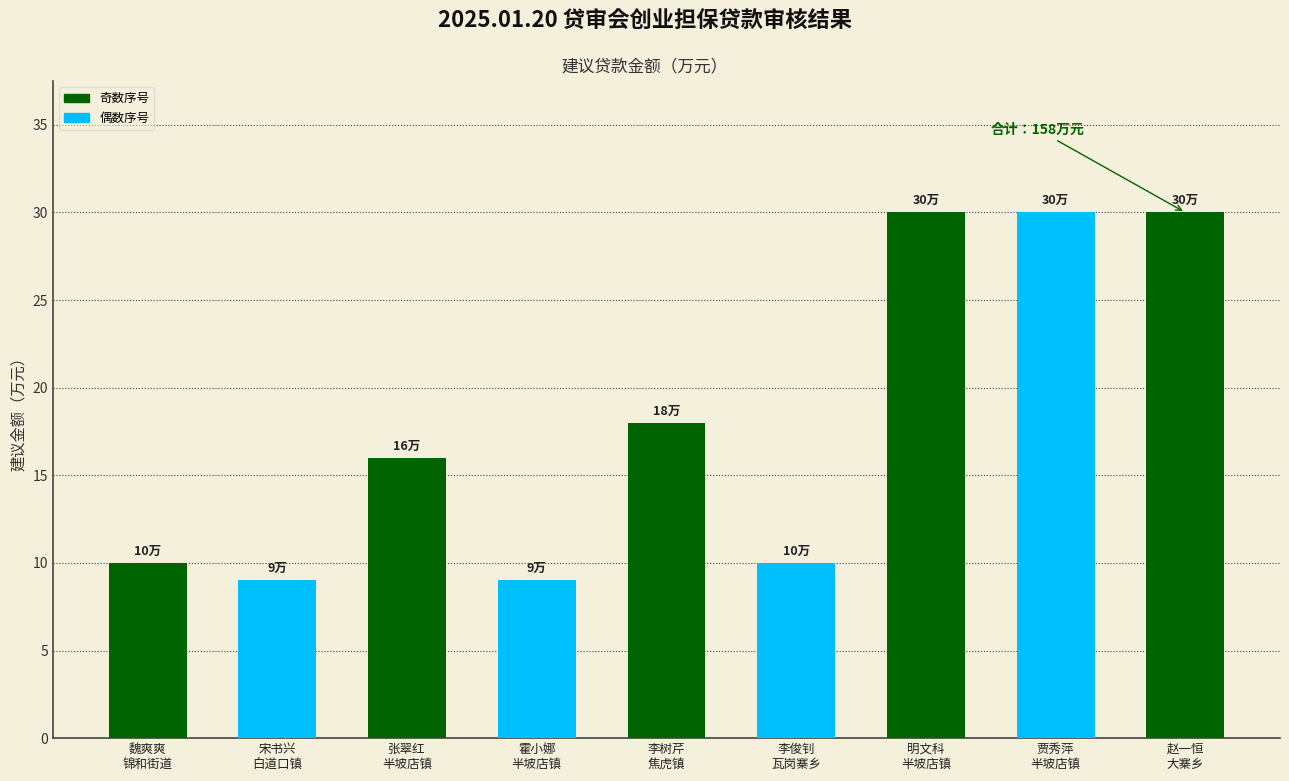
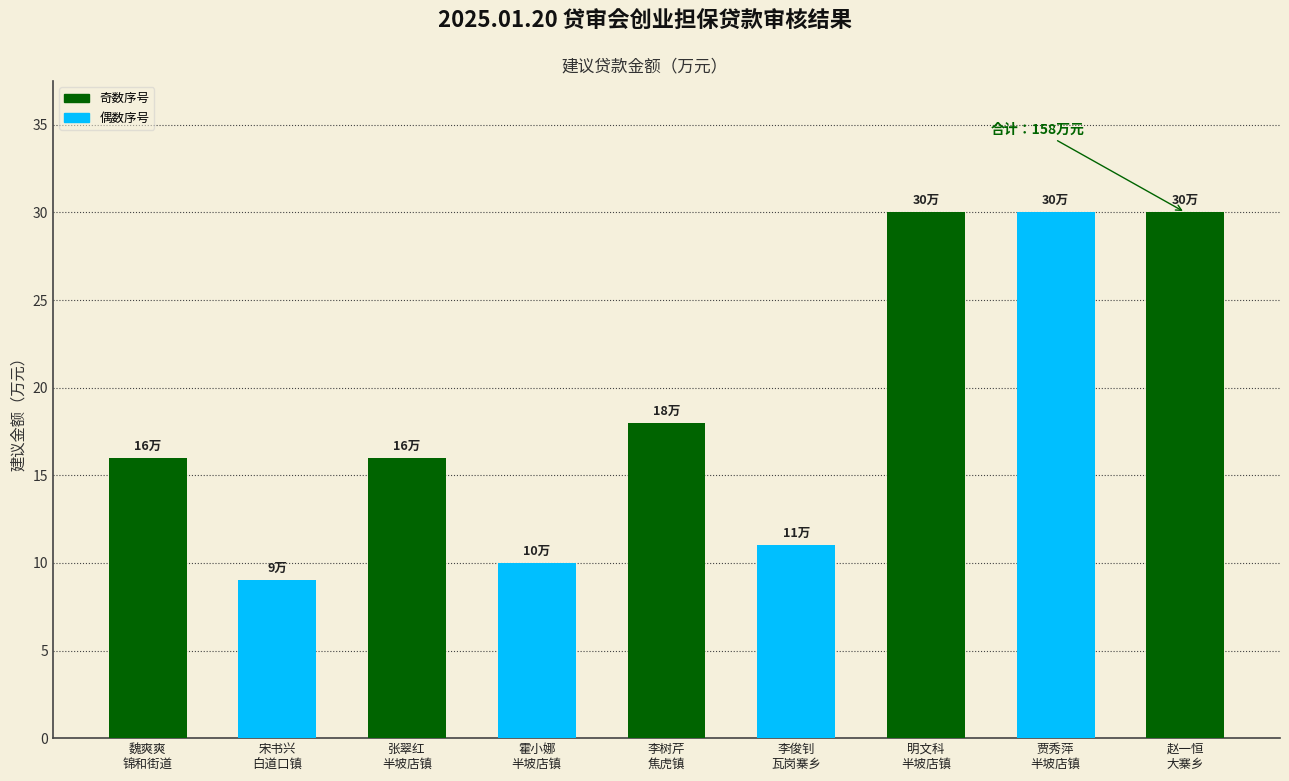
魏爽爽 锦和街道: 10万 -> 16万
霍小娜 半坡店镇: 9万 -> 10万
李俊钊 瓦岗寨乡: 10万 -> 11万
